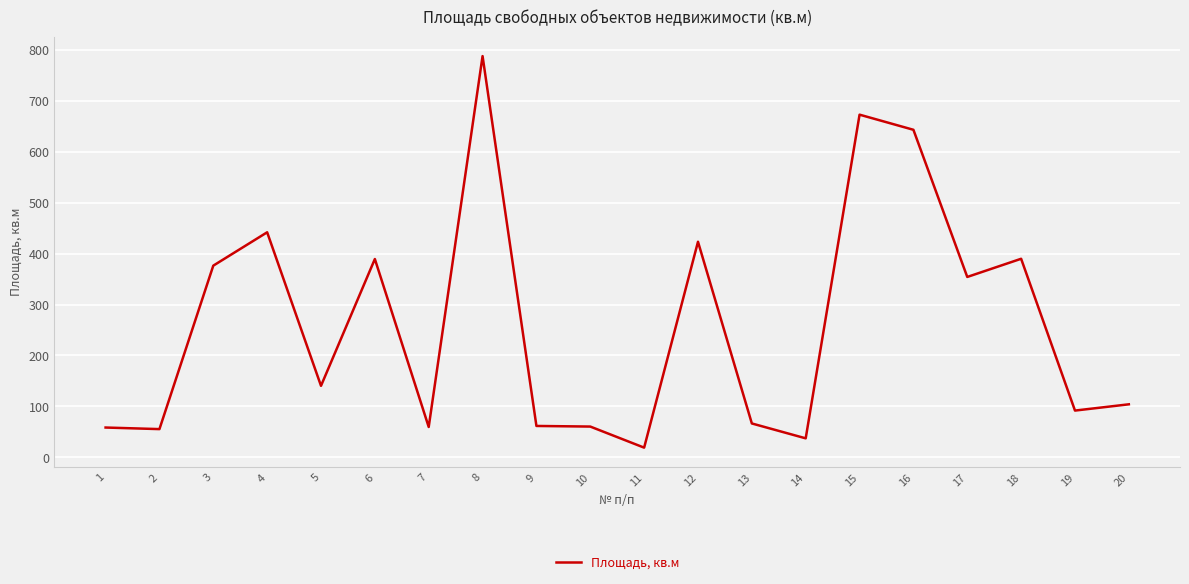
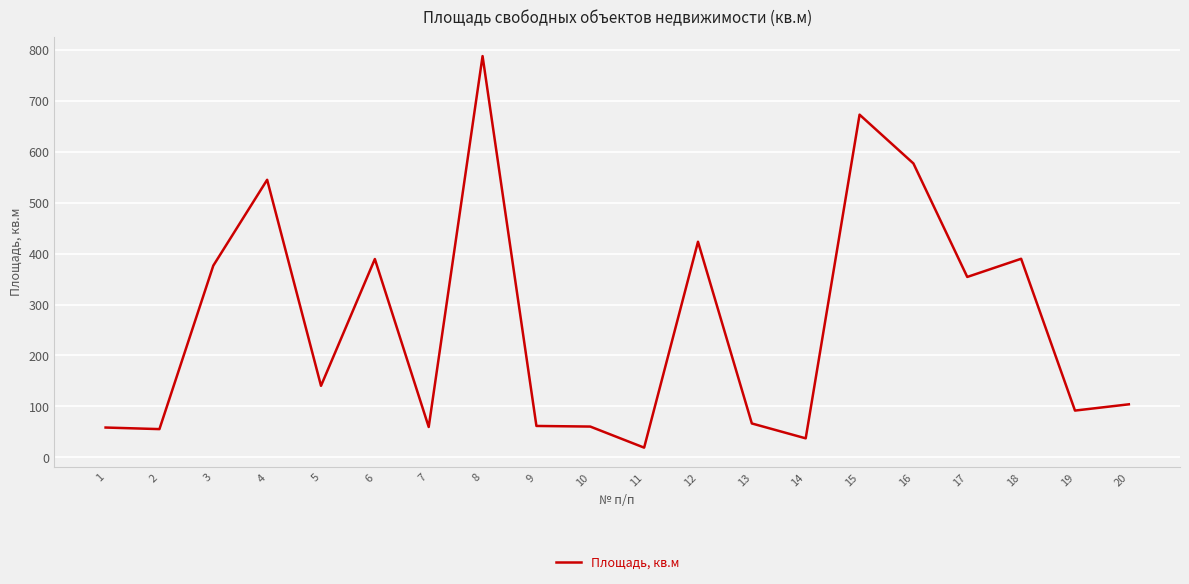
4: 440 -> 550
16: 640 -> 580
